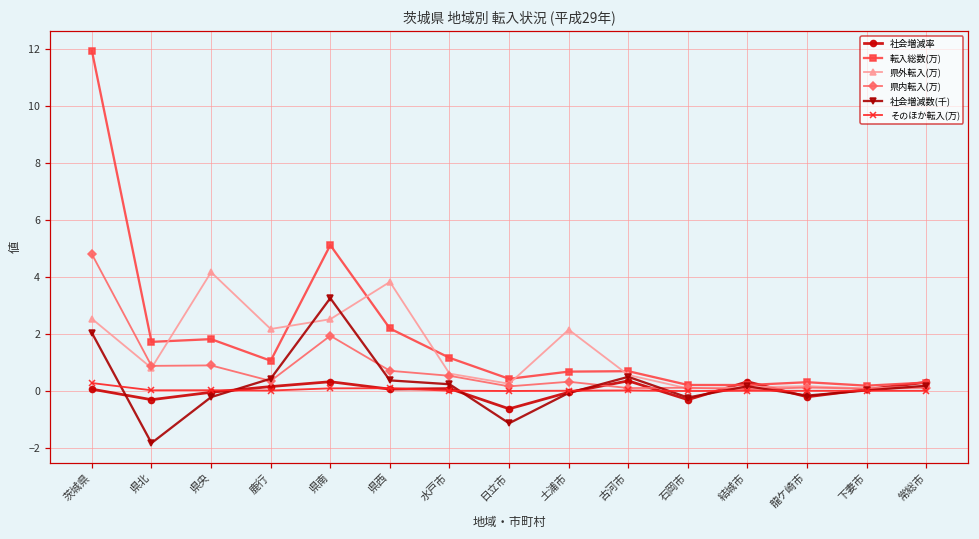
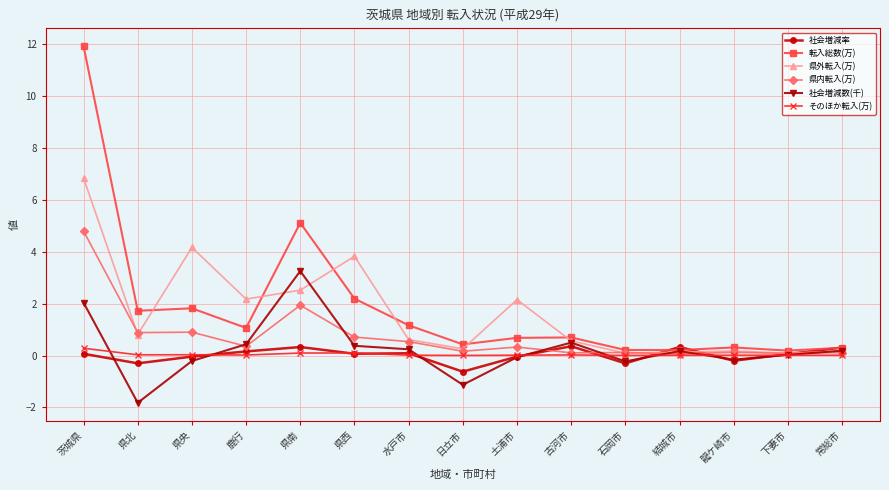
県外転入(万), 茨城県: 2.5 -> 6.8
